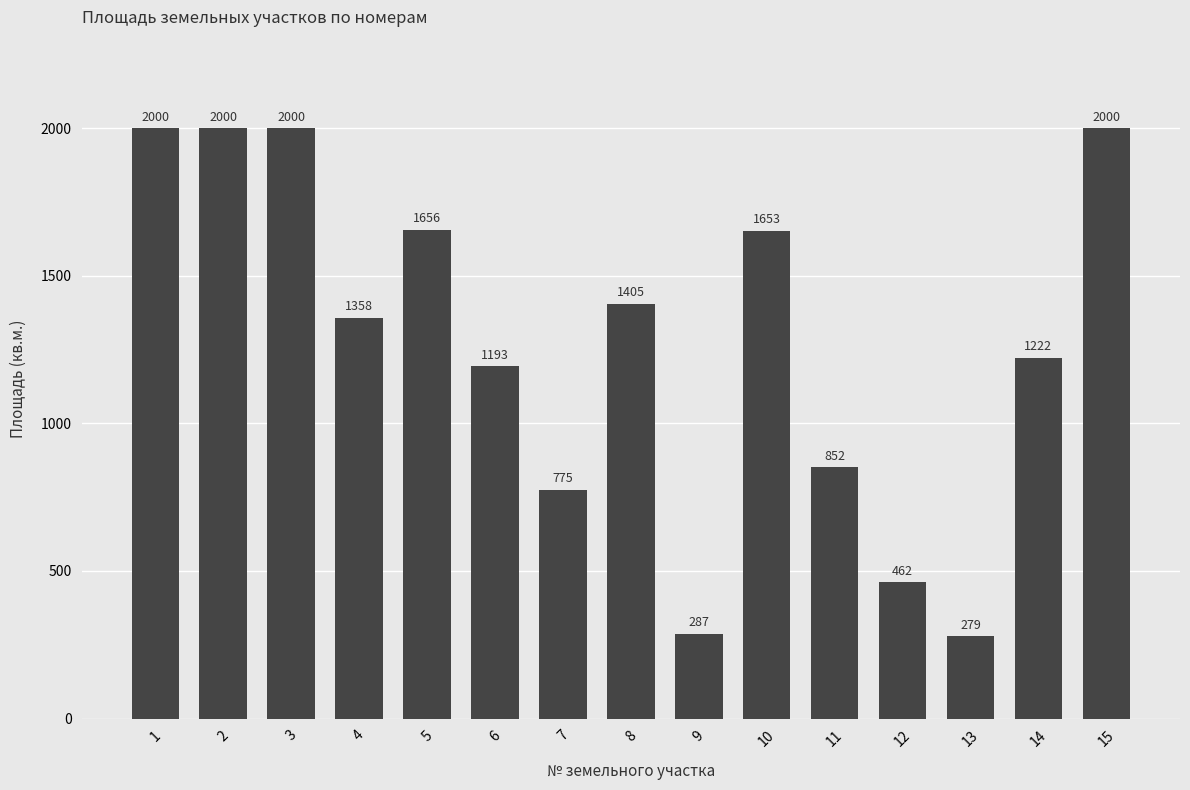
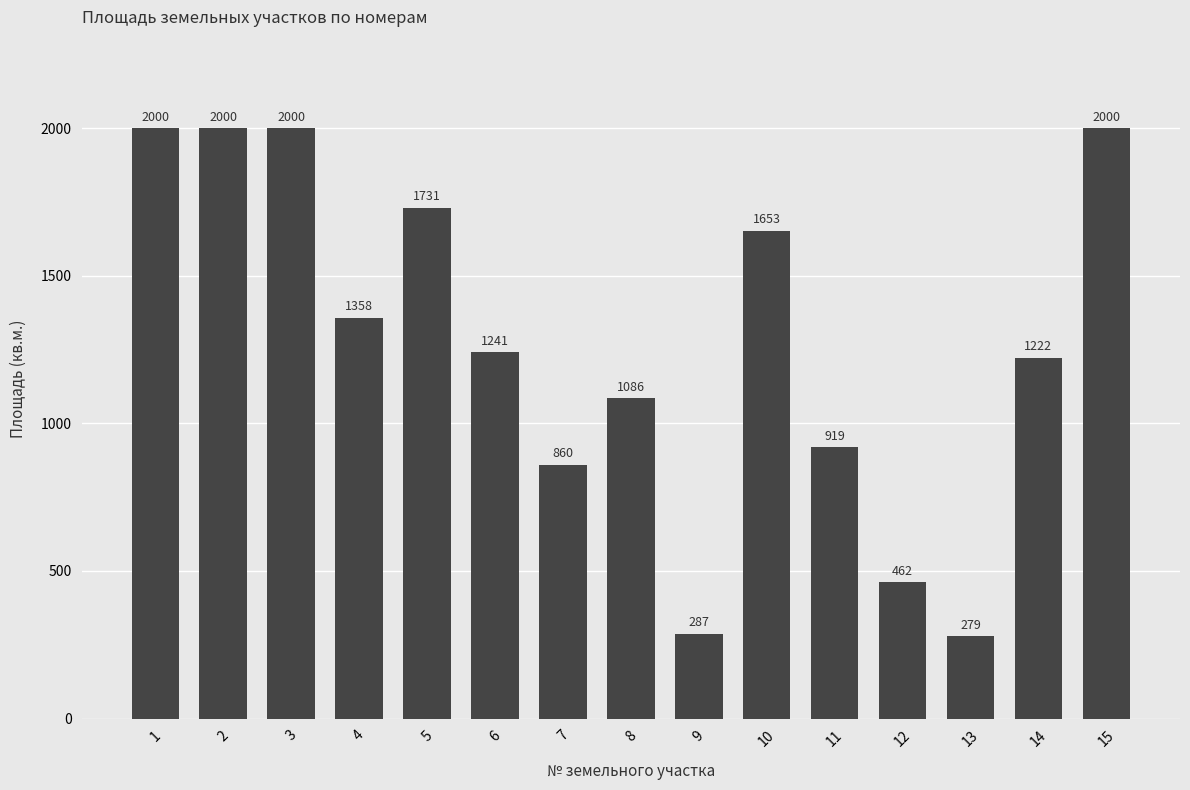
5: 1656 -> 1731
6: 1193 -> 1241
7: 775 -> 860
8: 1405 -> 1086
11: 852 -> 919
